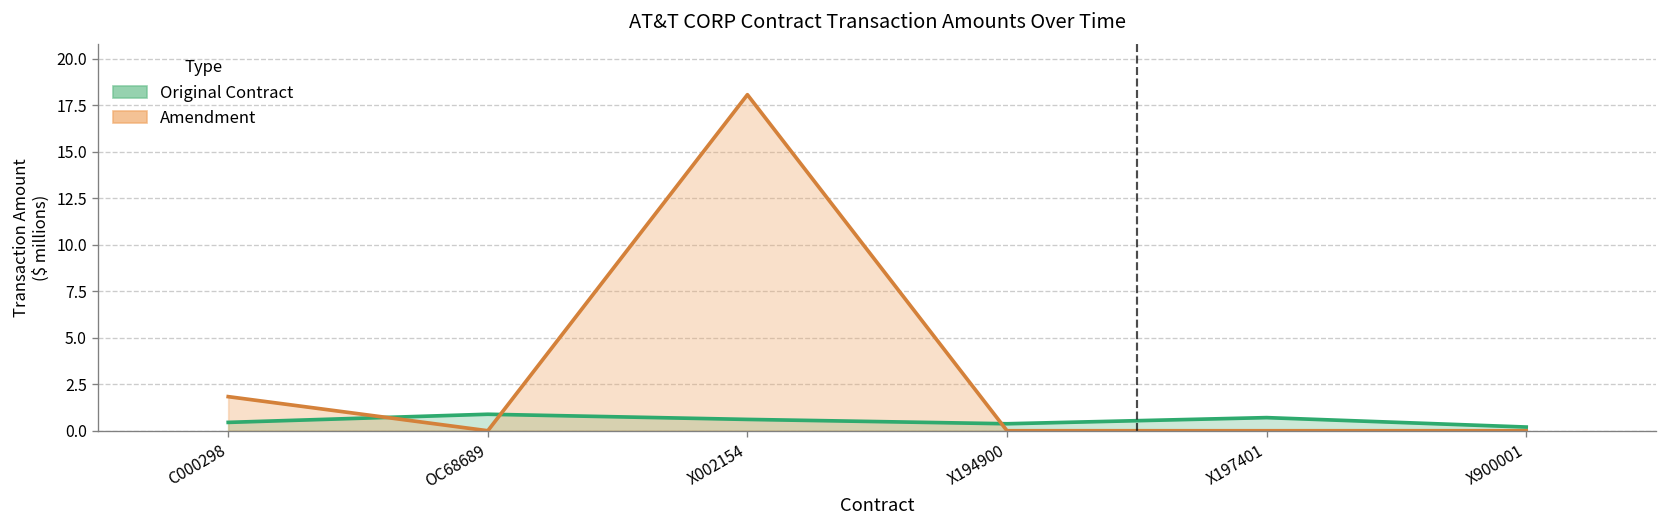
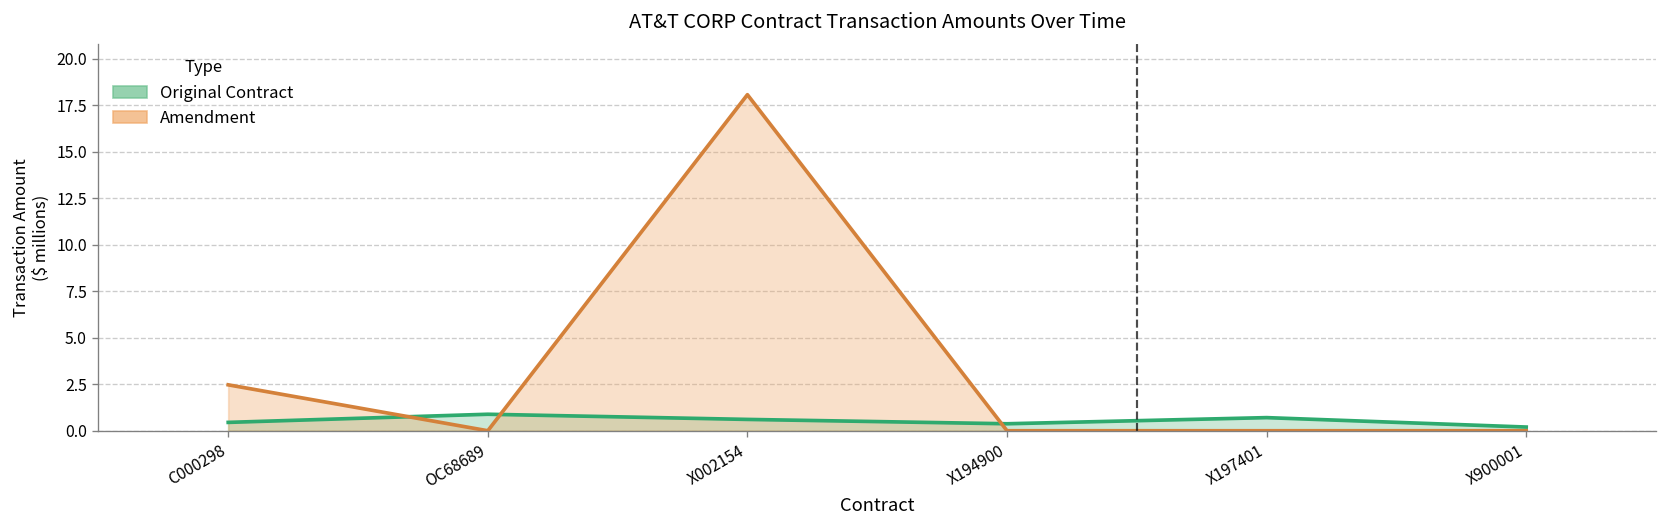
Amendment, C000298: 1.8 -> 2.5
